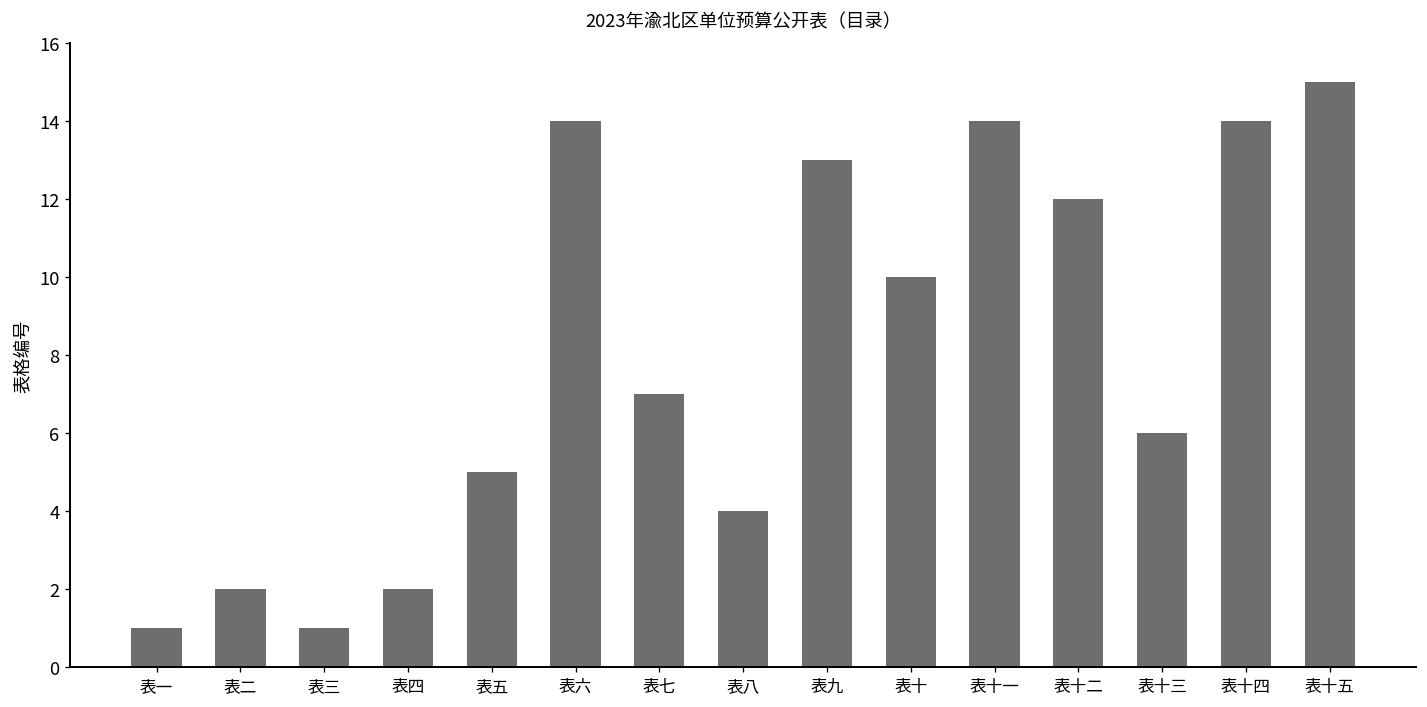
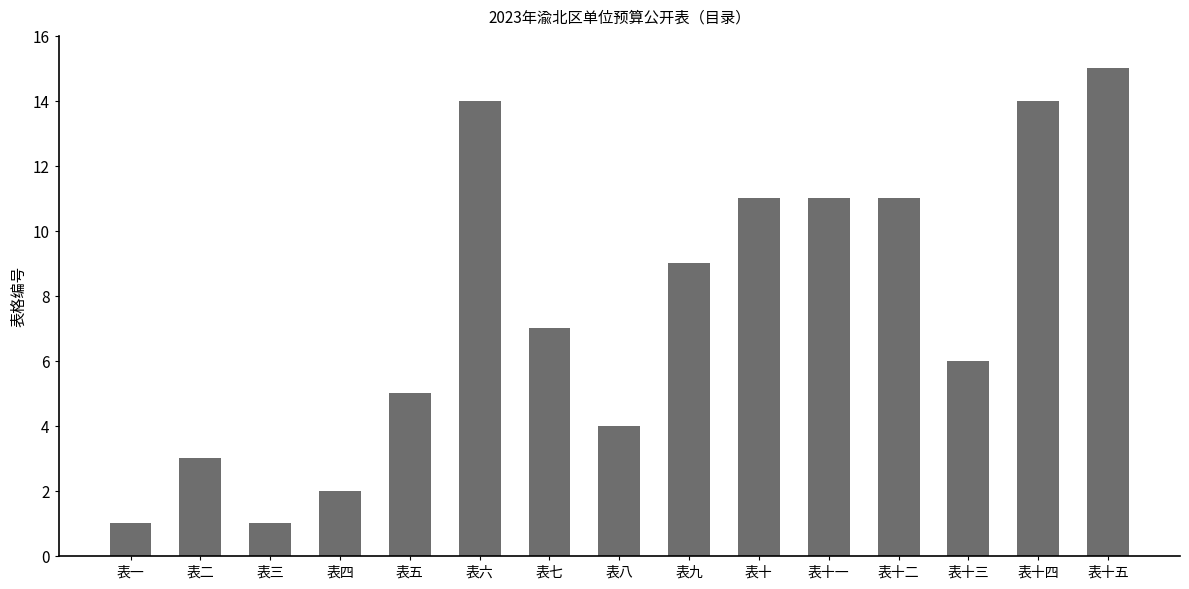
表二: 2 -> 3
表九: 13 -> 9
表十: 10 -> 11
表十一: 14 -> 11
表十二: 12 -> 11
